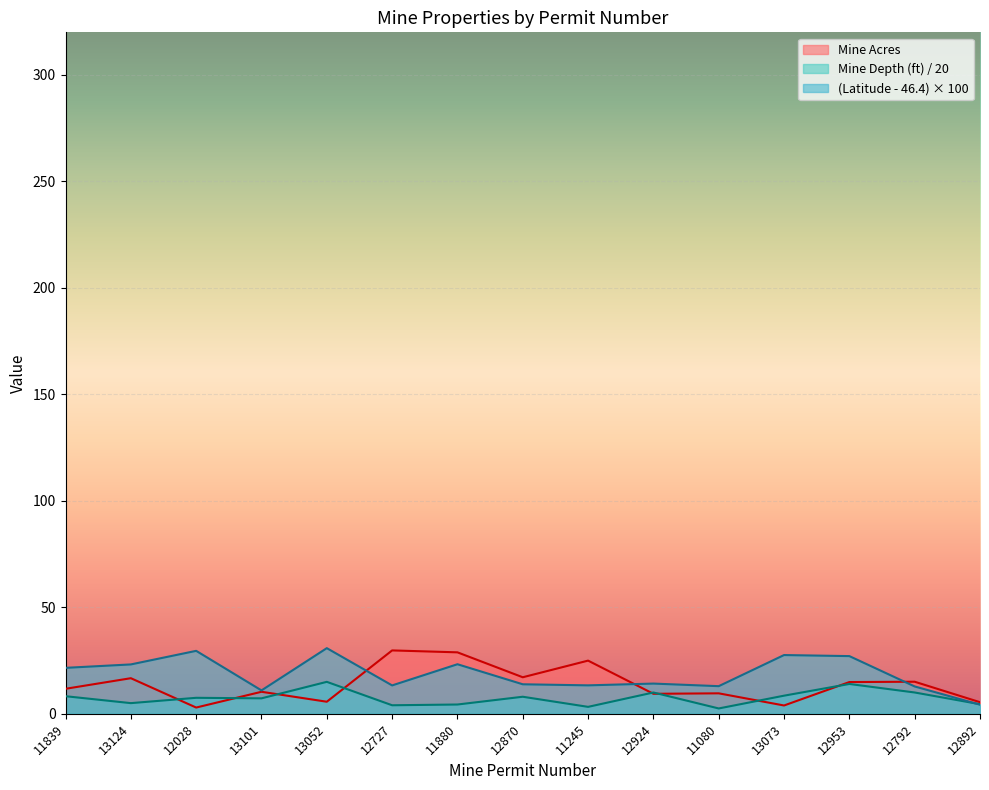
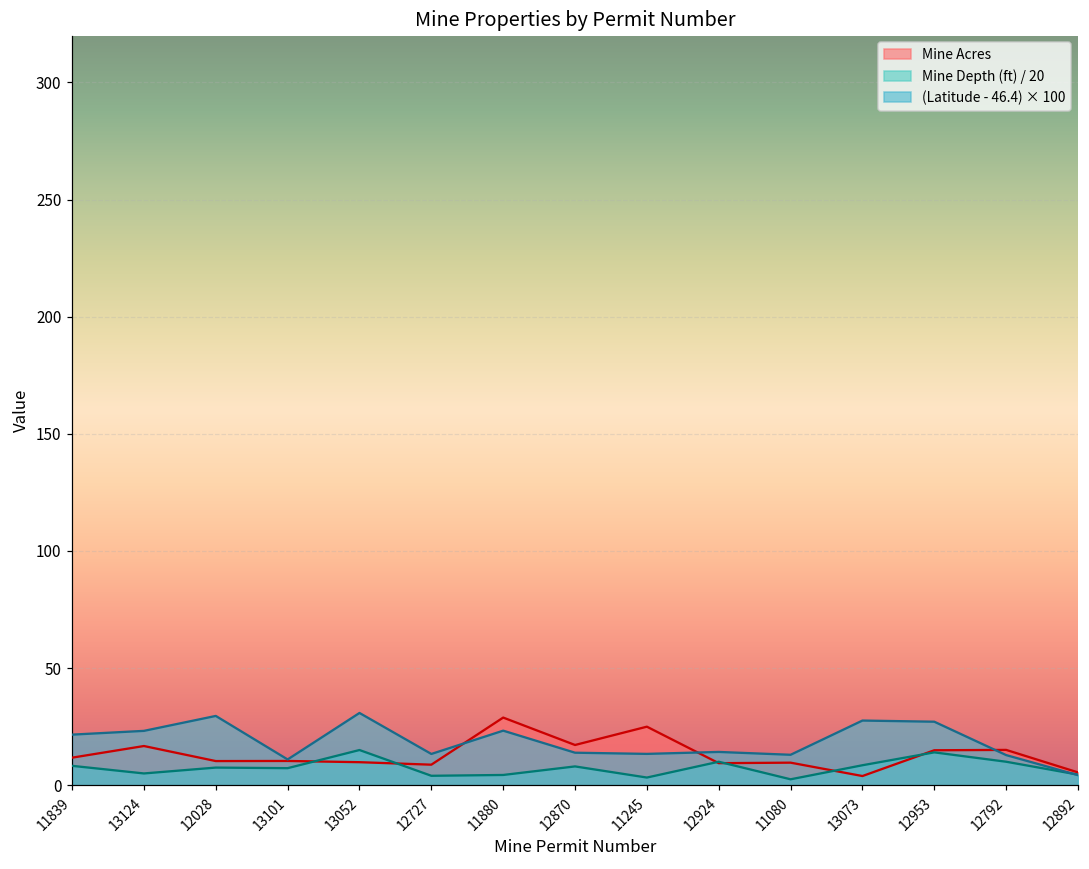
Mine Acres, 12028: 3 -> 10
Mine Acres, 13052: 6 -> 10
Mine Acres, 12727: 30 -> 9
